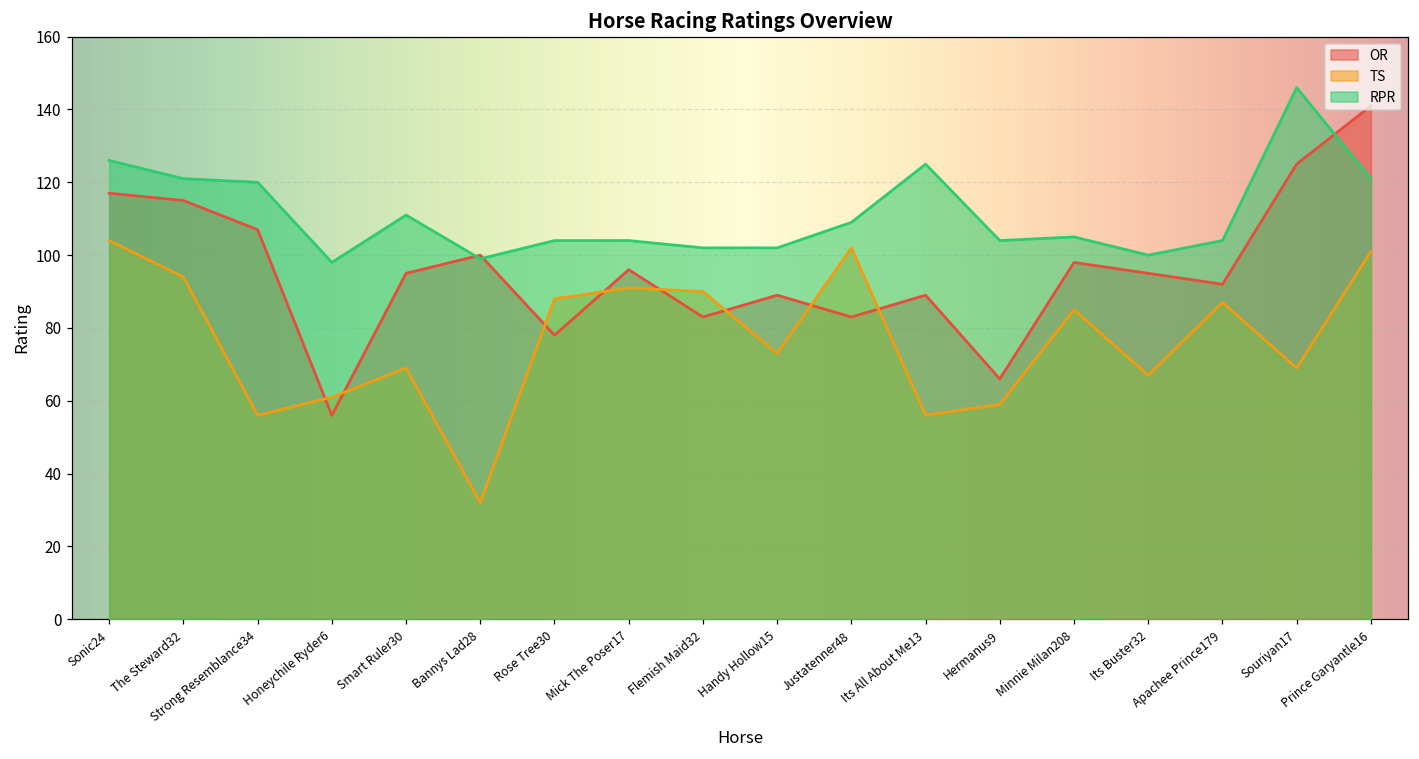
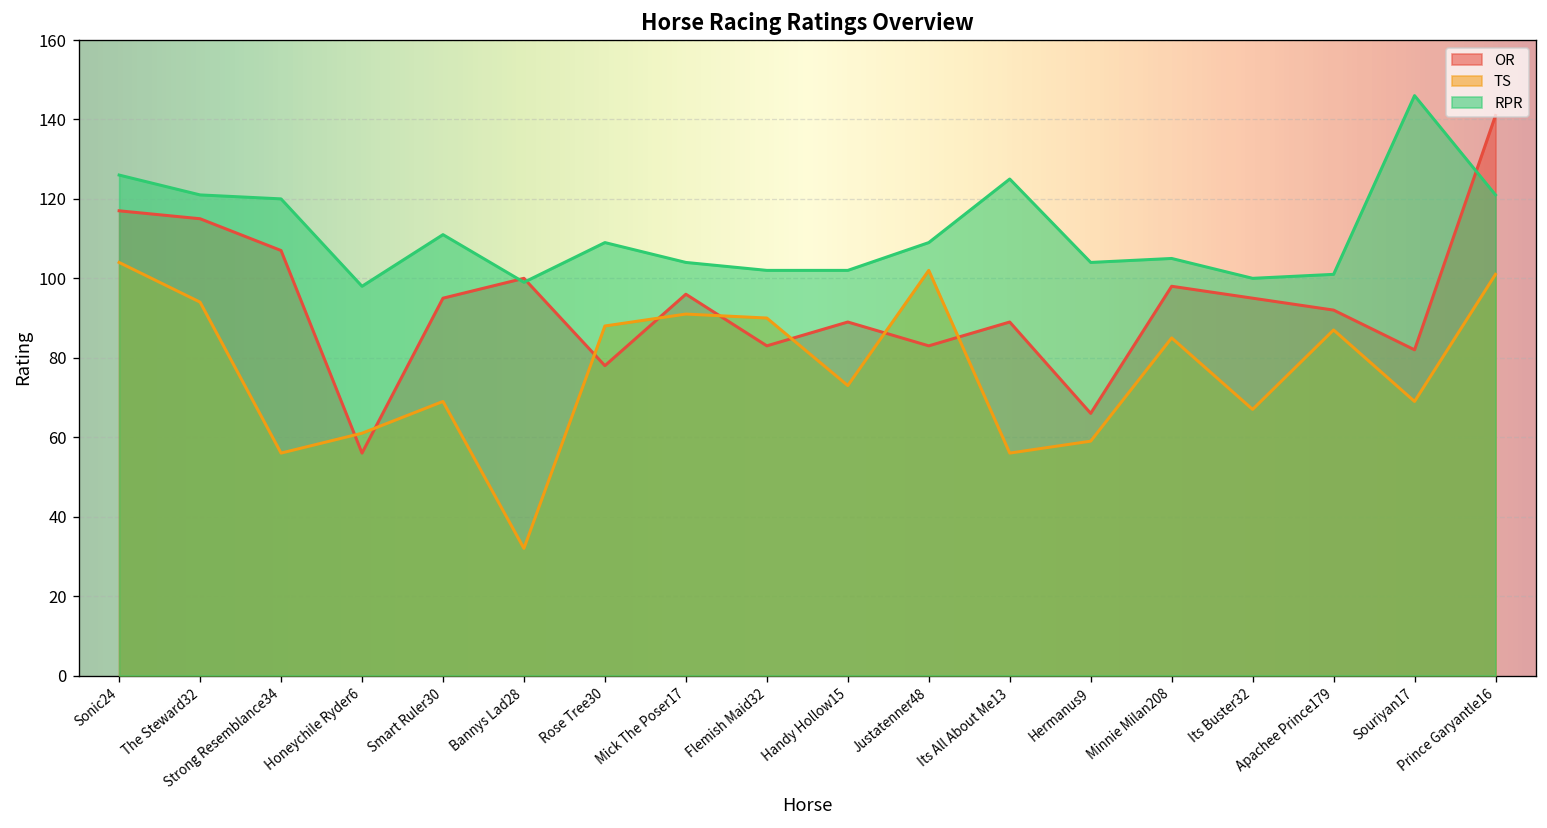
RPR, Rose Tree30: 104 -> 109
RPR, Apachee Prince179: 104 -> 101
OR, Souriyan17: 125 -> 82
